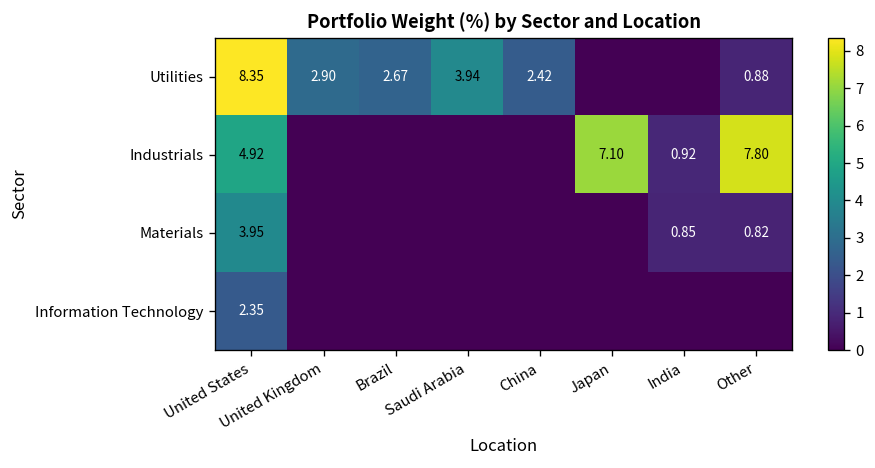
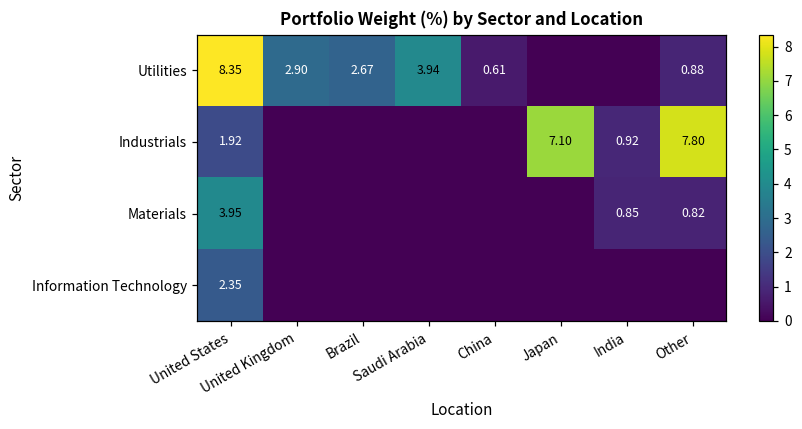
Utilities, China: 2.42 -> 0.61
Industrials, United States: 4.92 -> 1.92
